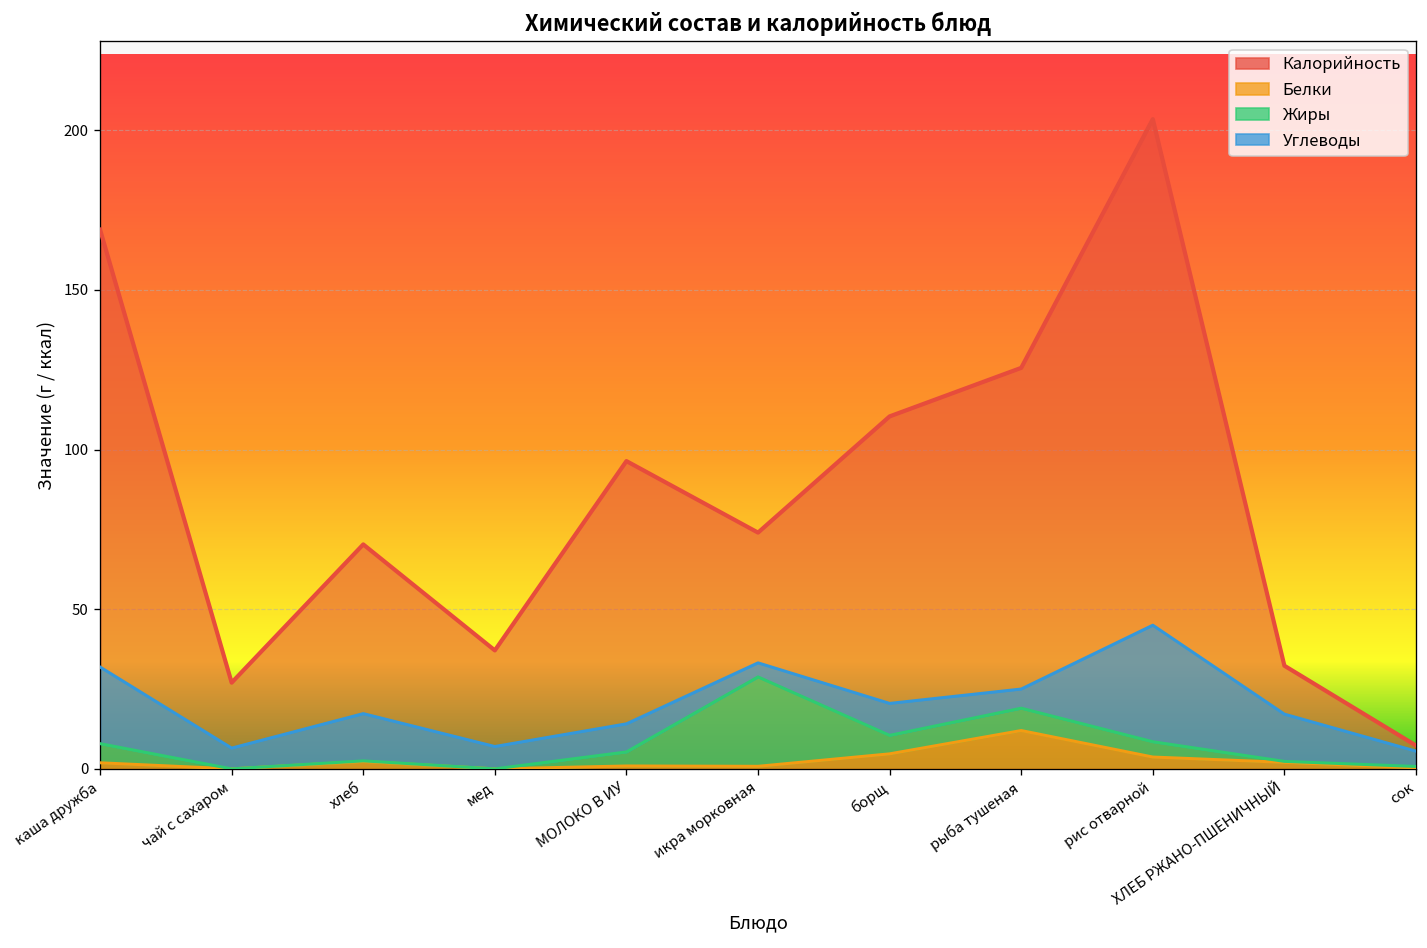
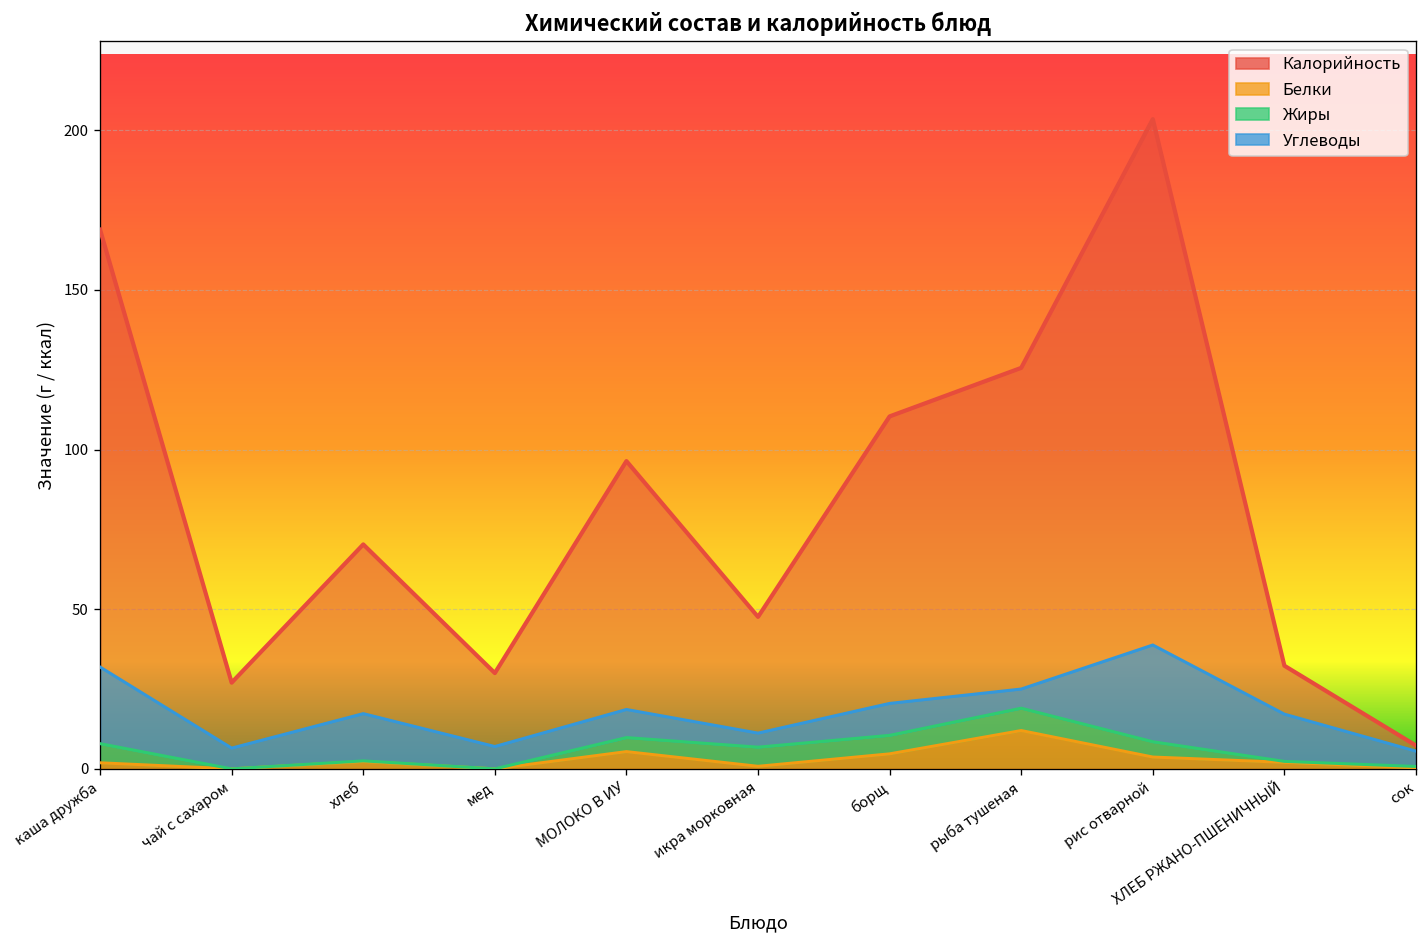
Калорийность, мед: 37 -> 30
Белки, МОЛОКО В ИУ: 1 -> 5
Калорийность, икра морковная: 74 -> 48
Жиры, икра морковная: 28 -> 6
Углеводы, рис отварной: 37 -> 30
